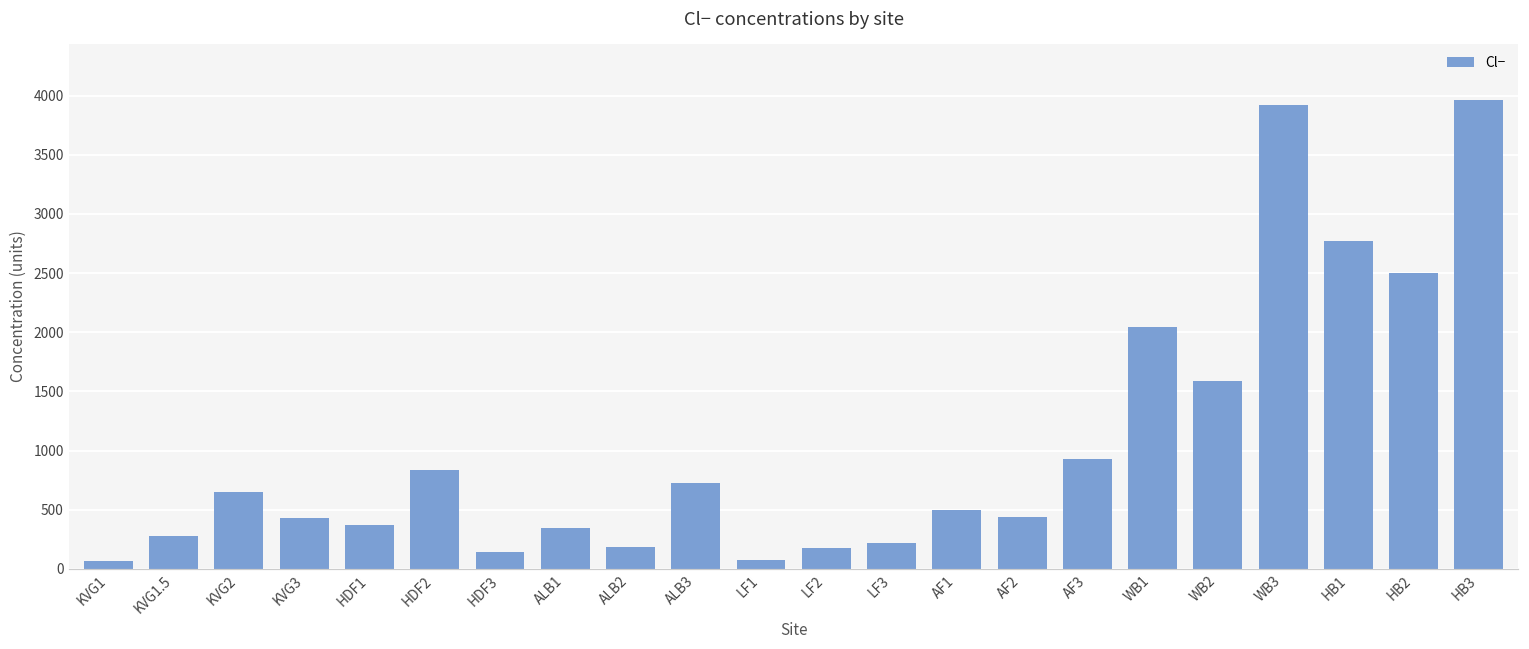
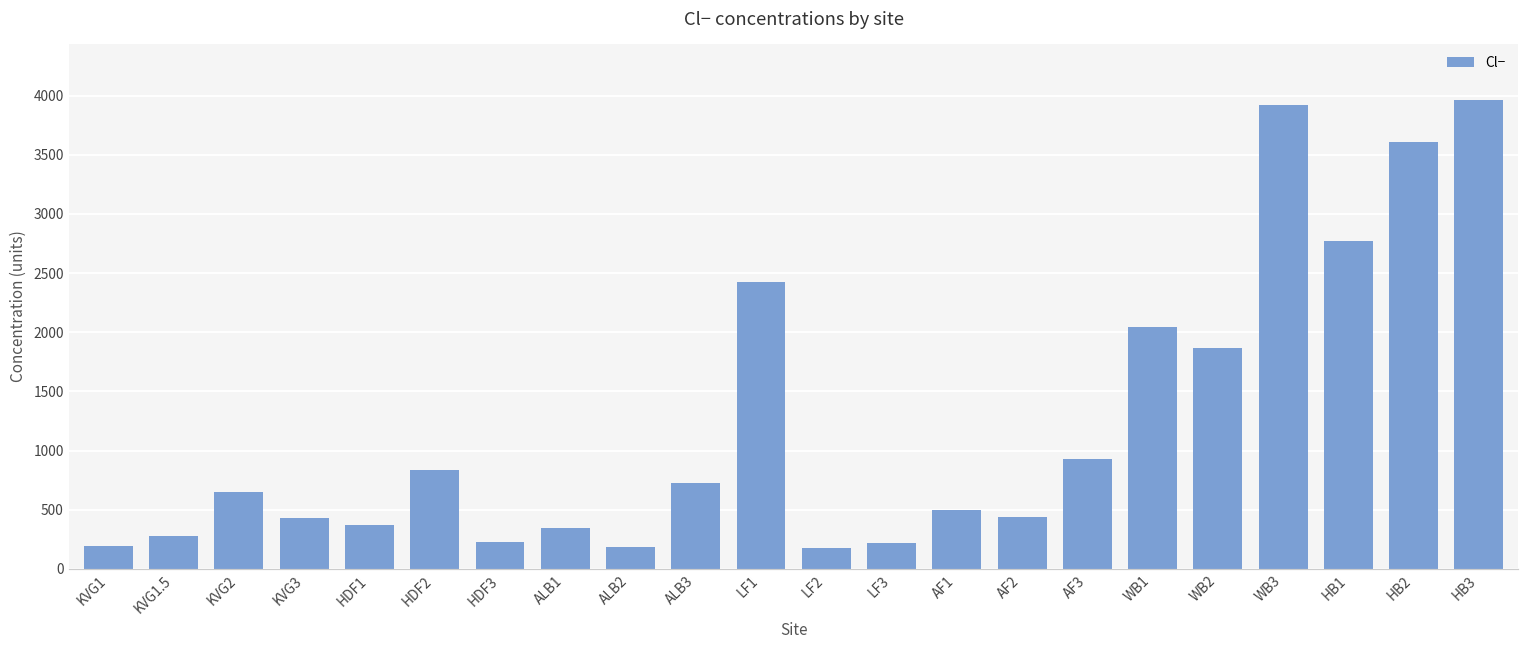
KVG1: 70 -> 190
HDF3: 140 -> 230
LF1: 80 -> 2430
WB2: 1580 -> 1870
HB2: 2500 -> 3610
